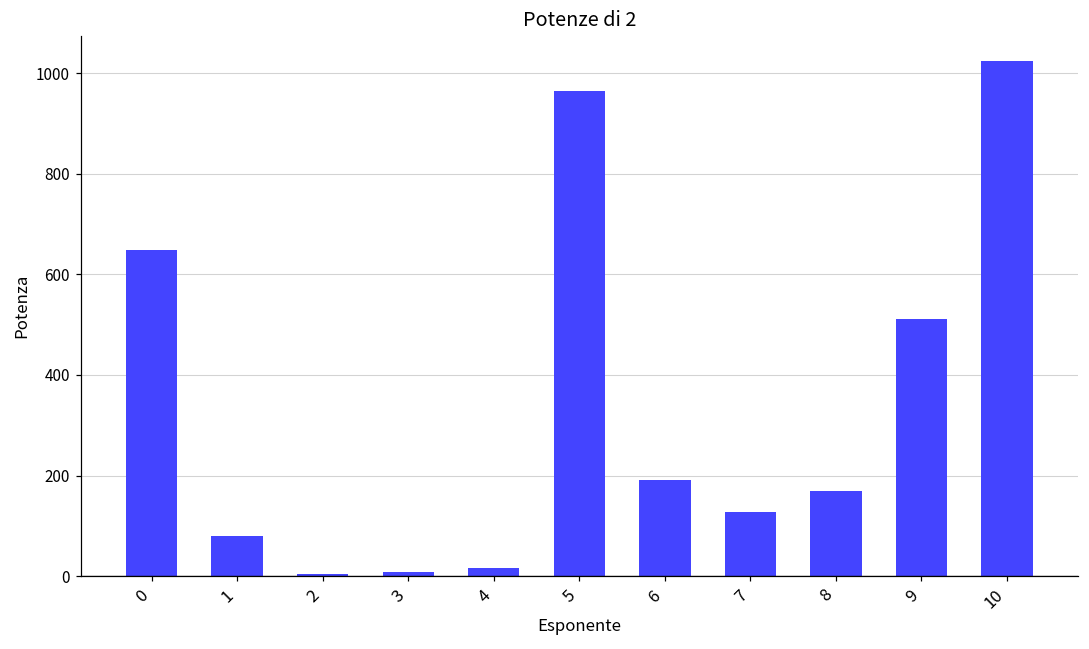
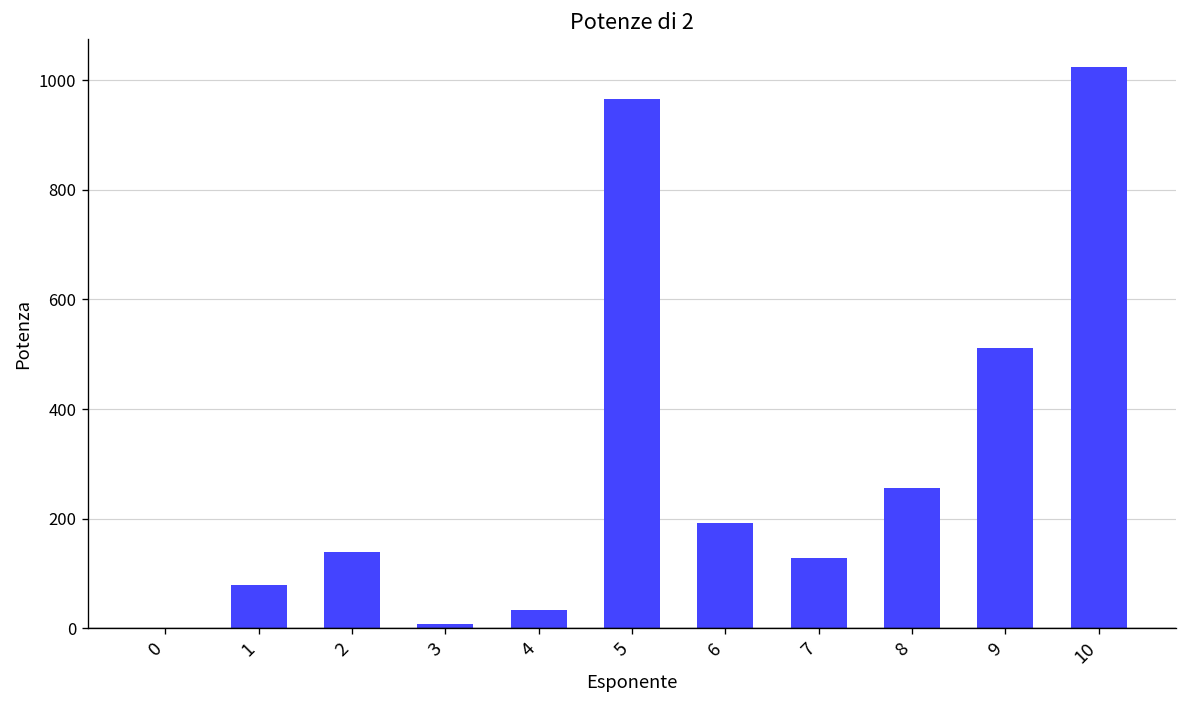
0: 650 -> 0
2: 0 -> 140
4: 20 -> 30
8: 170 -> 260
